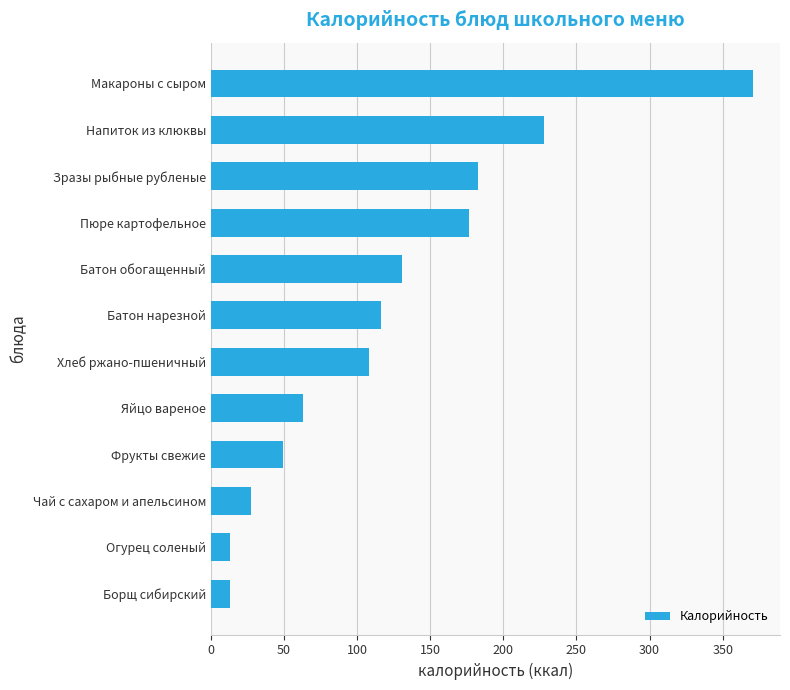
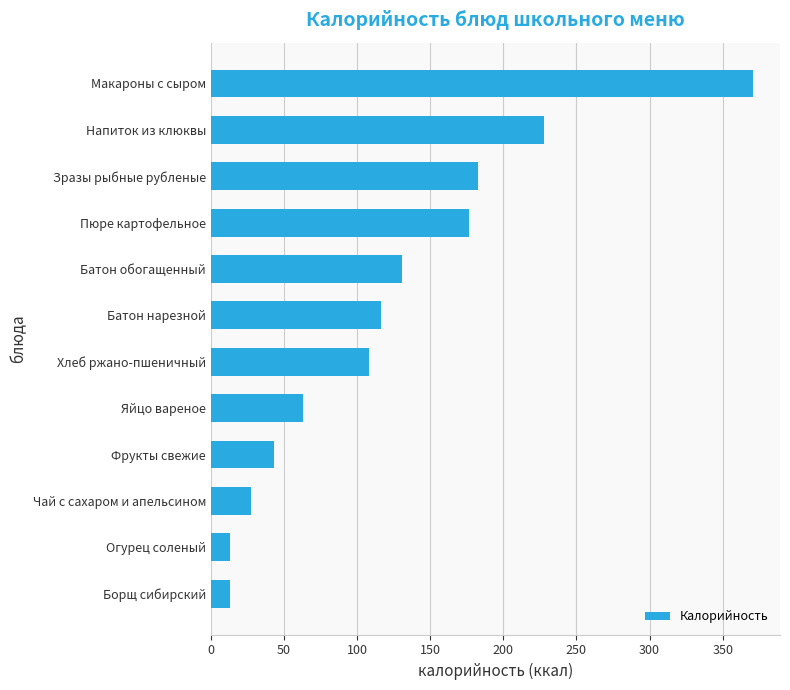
Фрукты свежие: 49 -> 43
